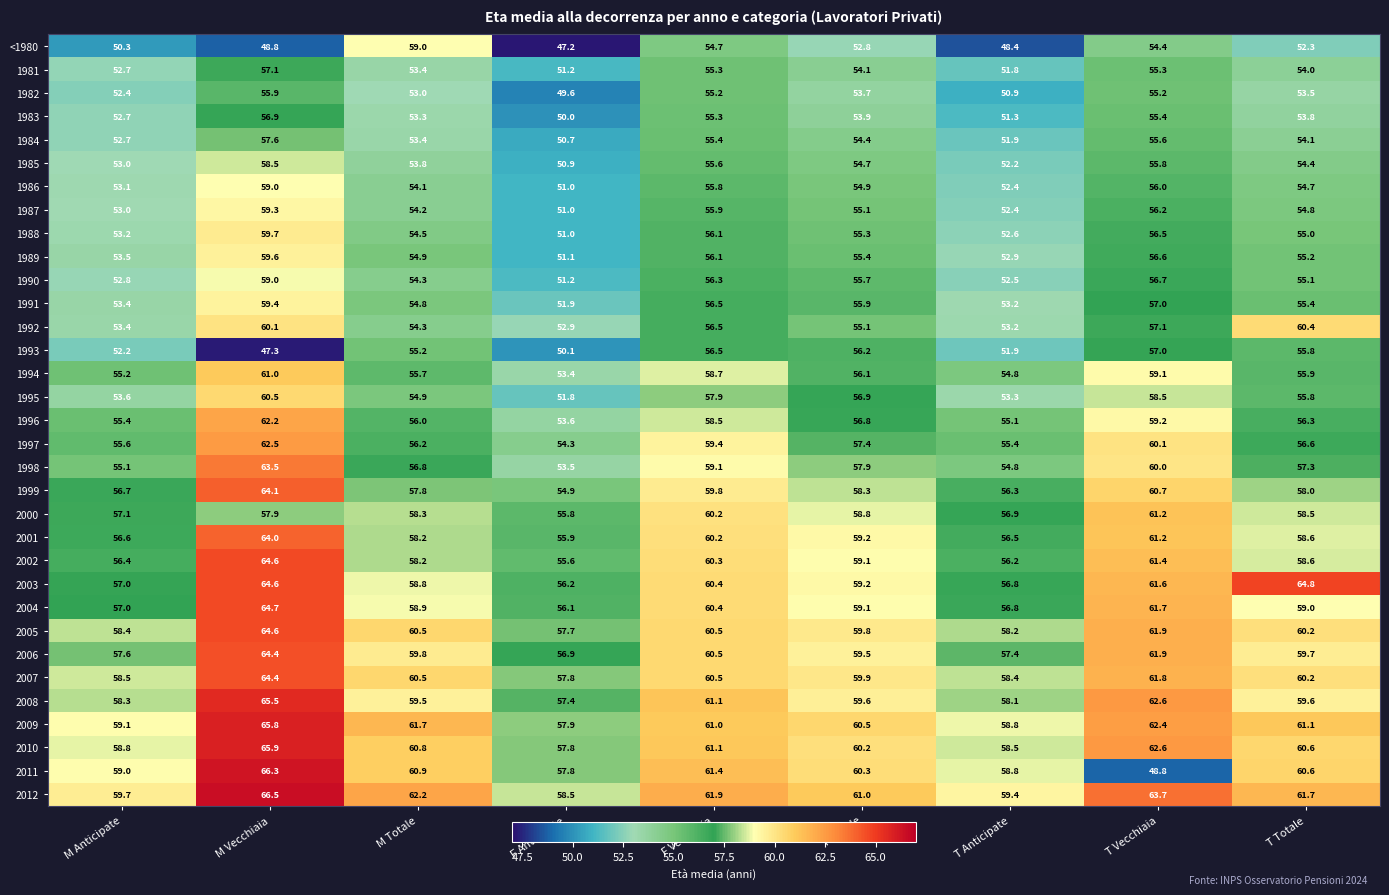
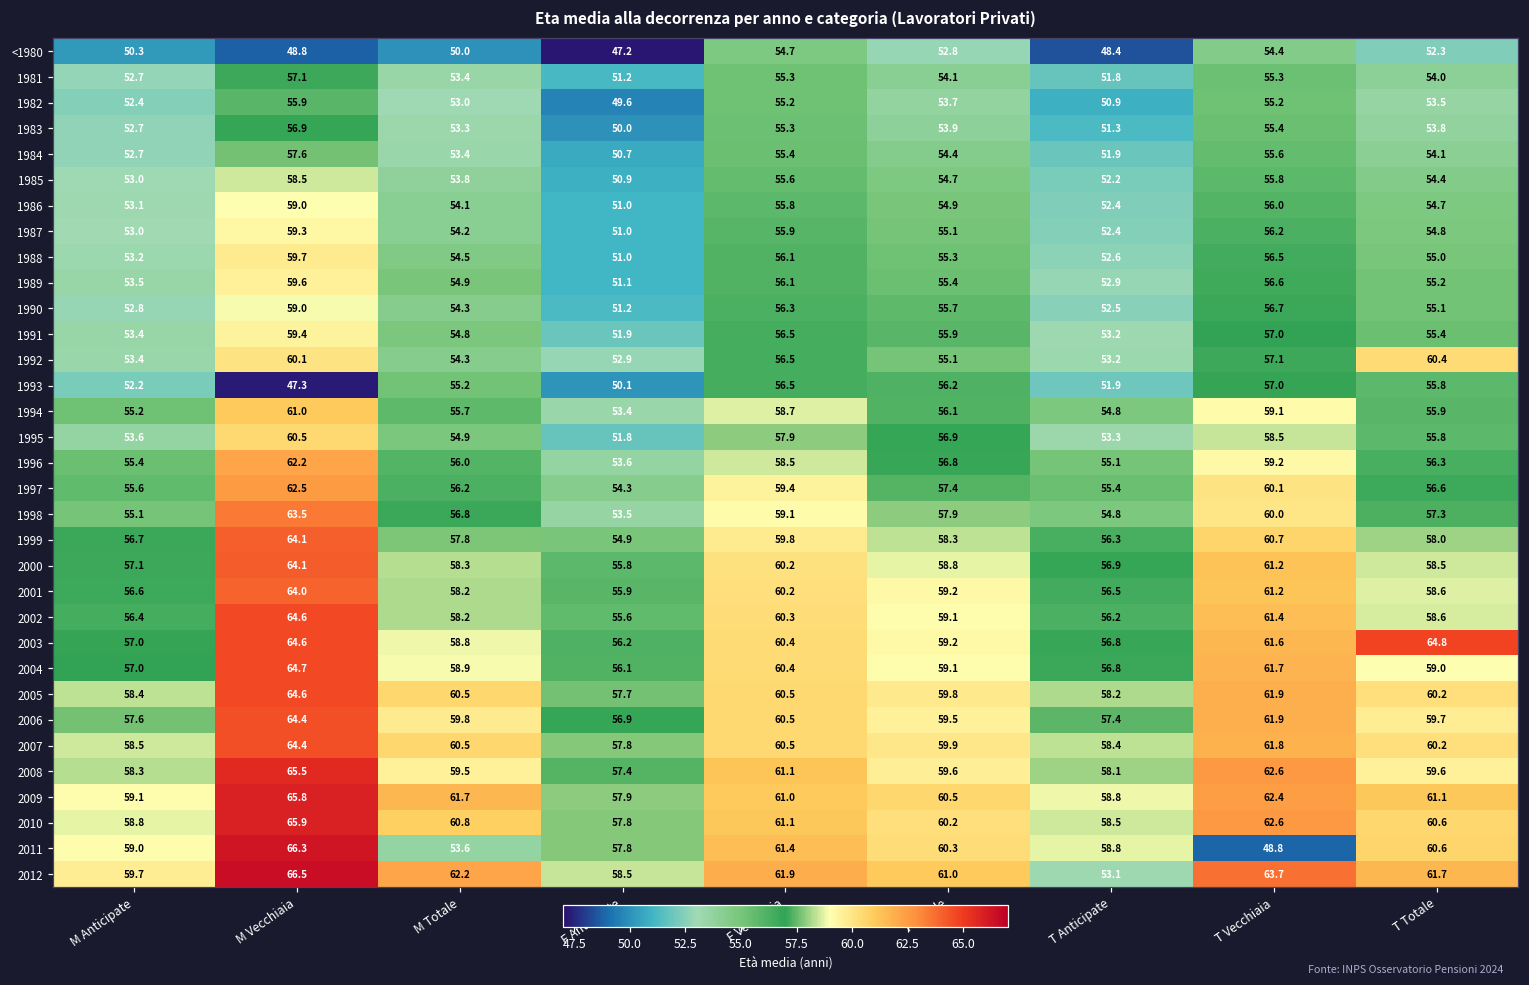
<1980, M Totale: 59.0 -> 50.0
2000, M Vecchiaia: 57.9 -> 64.1
2011, M Totale: 60.9 -> 53.6
2012, T Anticipate: 59.4 -> 53.1
